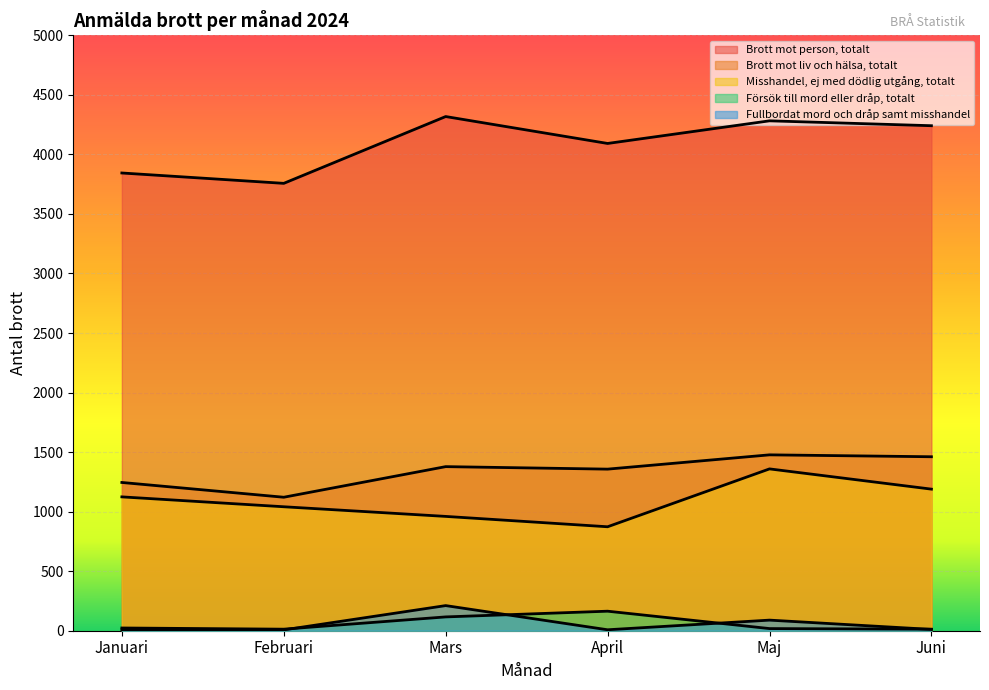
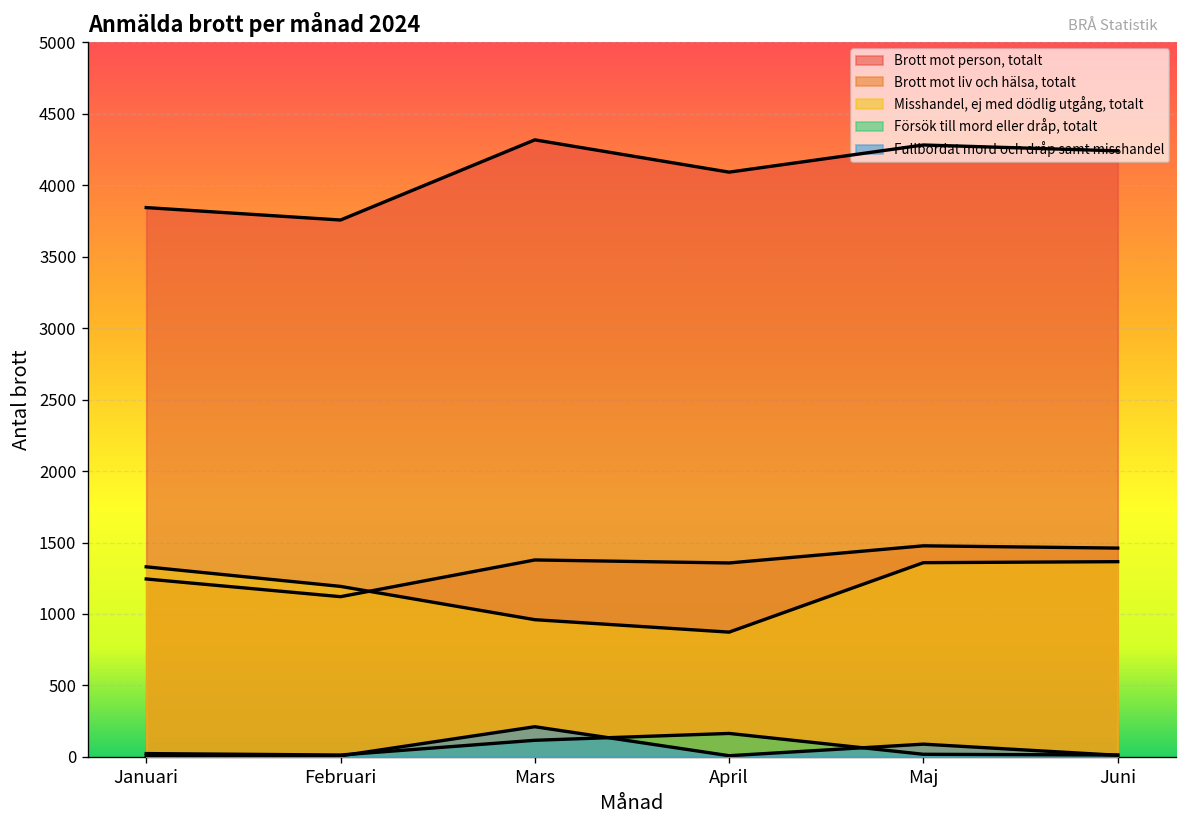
Misshandel, ej med dödlig utgång, totalt, Januari: 1120 -> 1330
Misshandel, ej med dödlig utgång, totalt, Februari: 1040 -> 1190
Misshandel, ej med dödlig utgång, totalt, Juni: 1190 -> 1370
